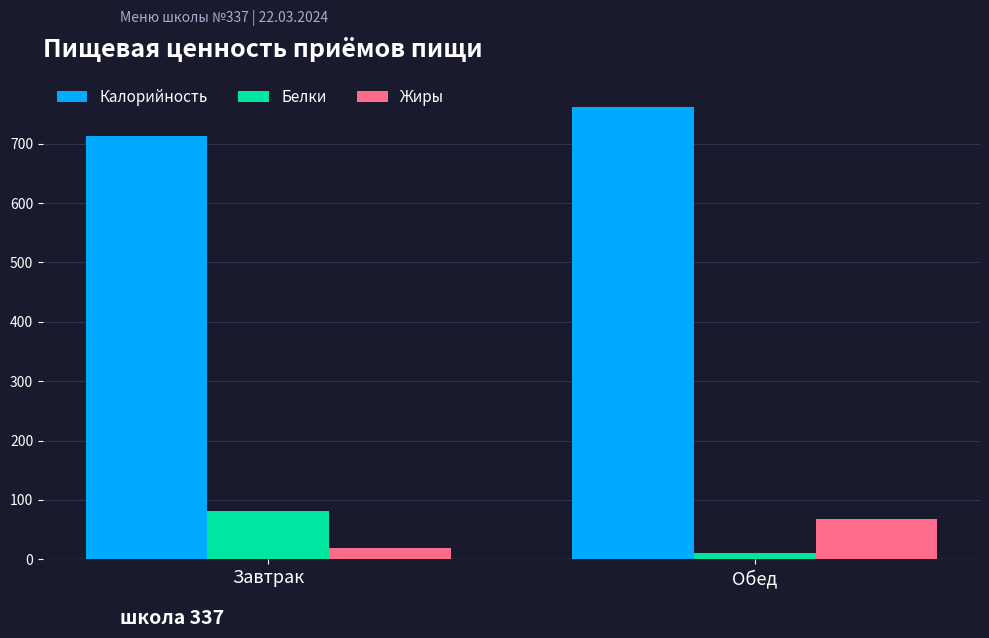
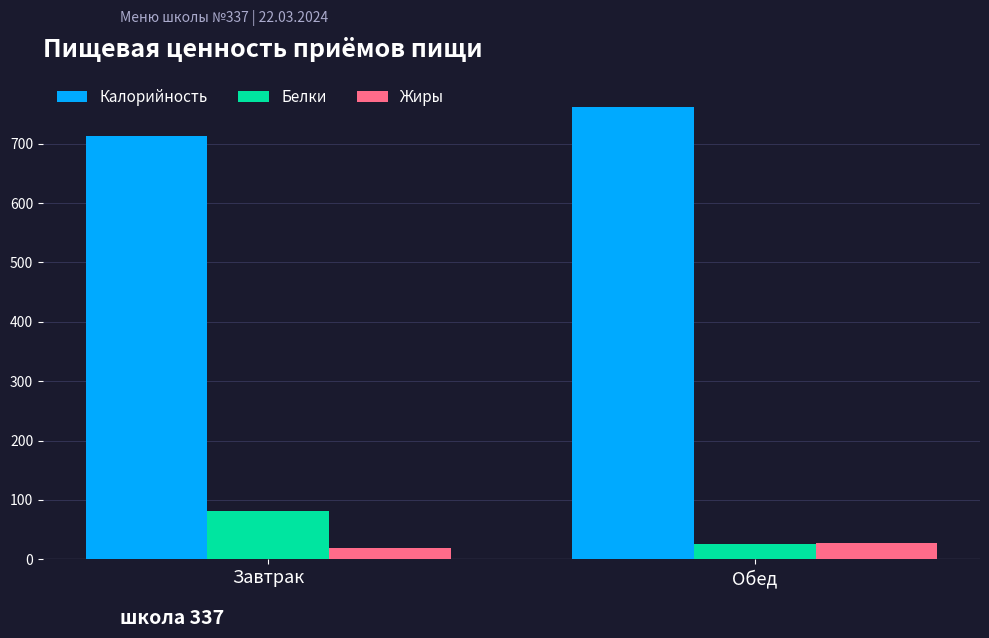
Белки, Обед: 10 -> 30
Жиры, Обед: 70 -> 30
